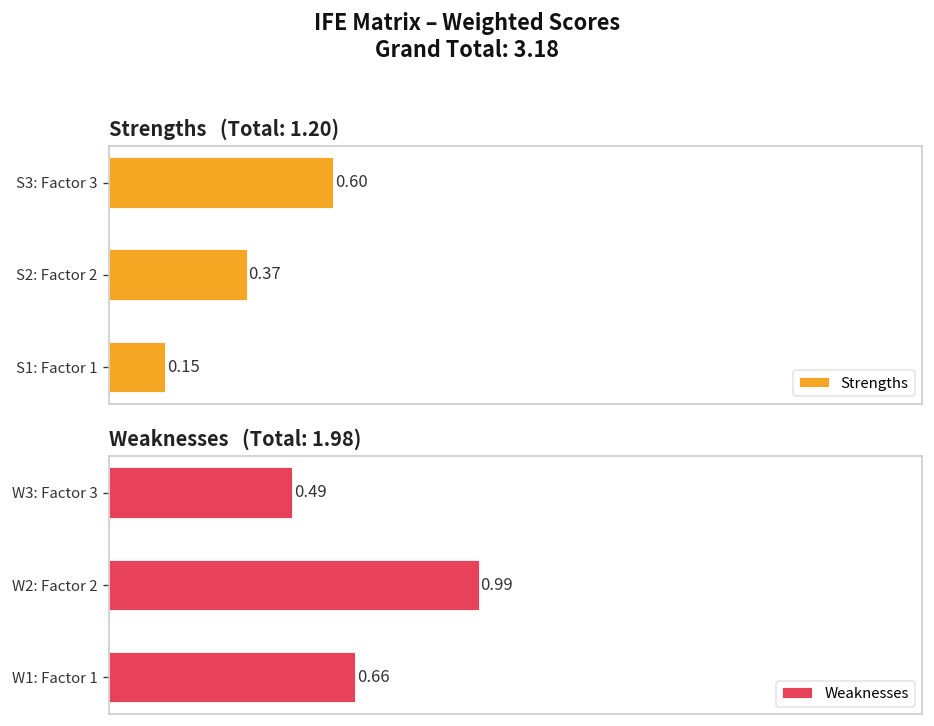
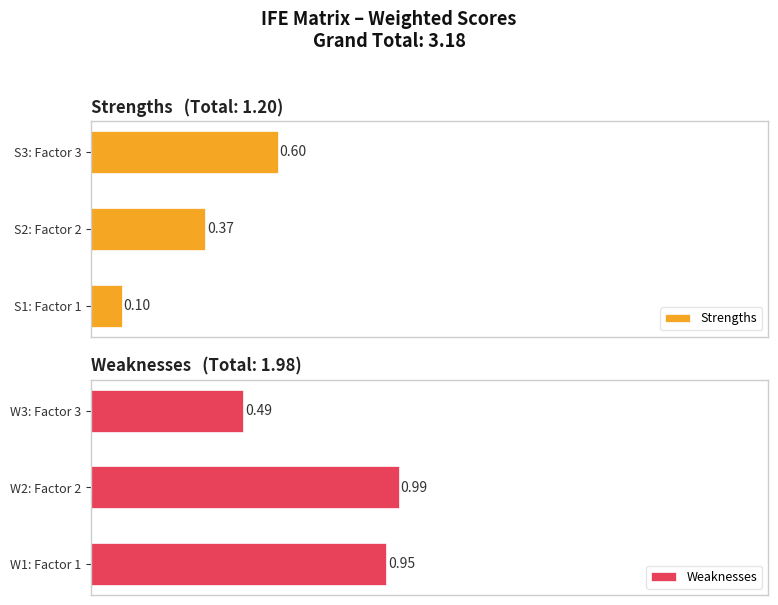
Strengths (Total: 1.20), S1: Factor 1: 0.15 -> 0.10
Weaknesses (Total: 1.98), W1: Factor 1: 0.66 -> 0.95
